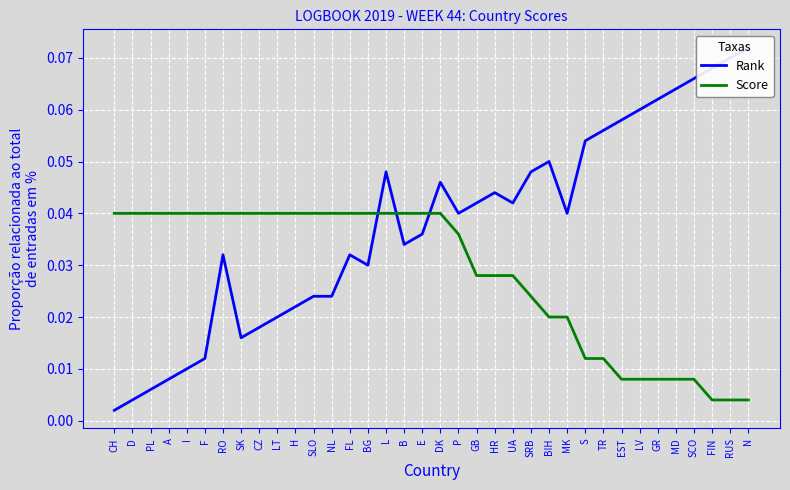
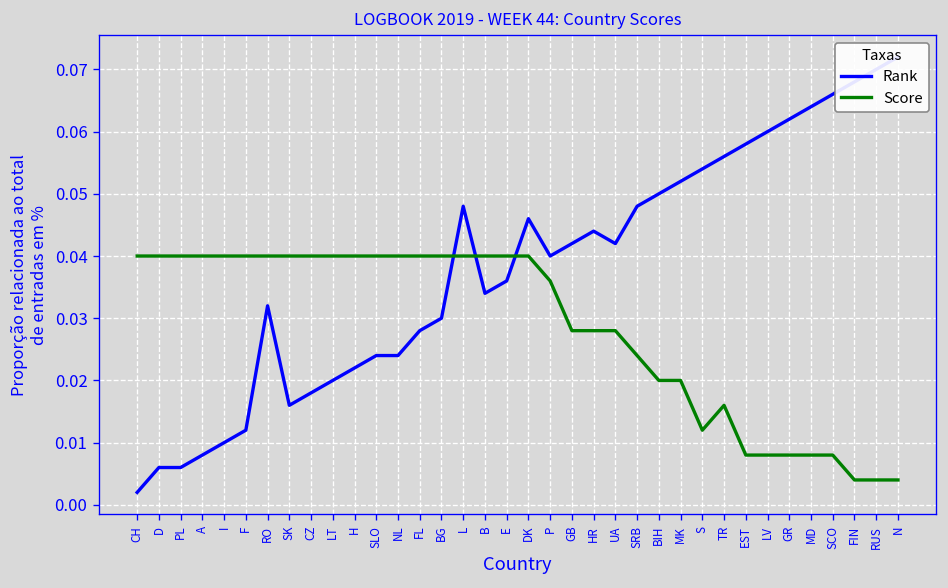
Rank, D: 0.004 -> 0.006
Rank, FL: 0.032 -> 0.028
Rank, MK: 0.040 -> 0.052
Score, TR: 0.012 -> 0.016
